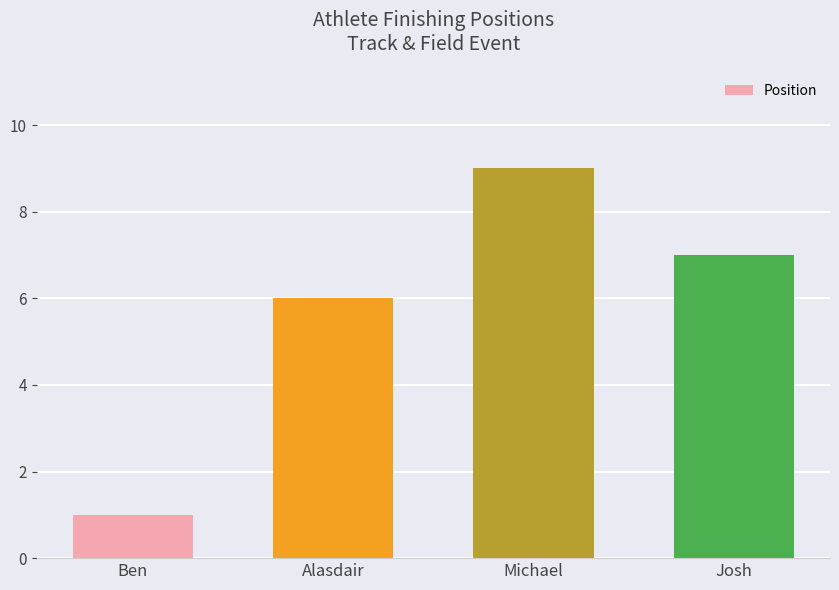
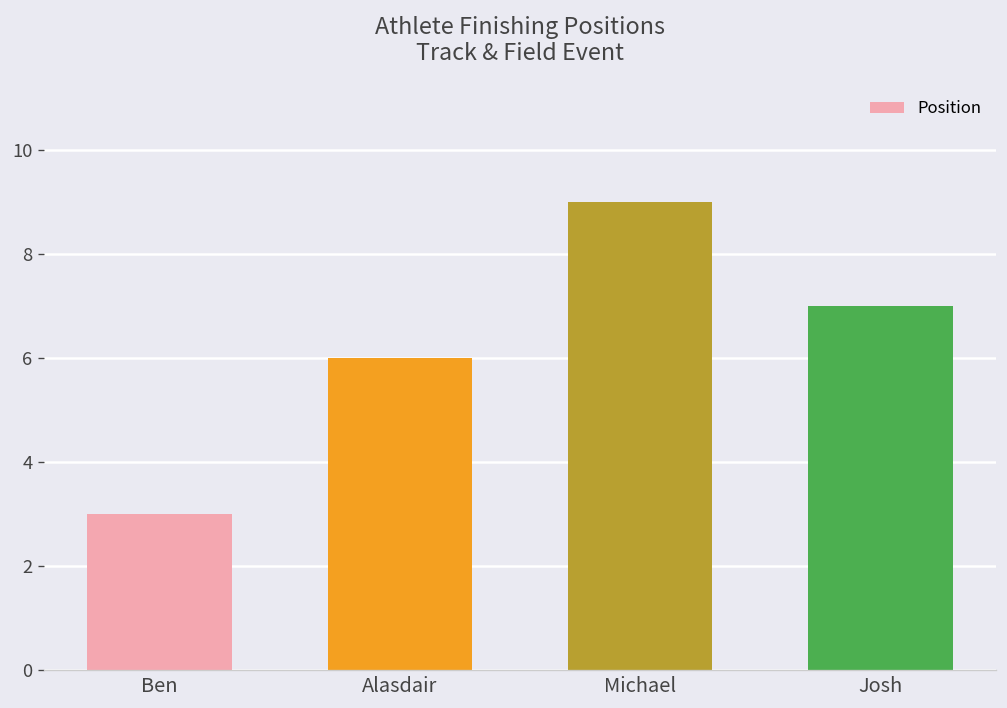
Ben: 1 -> 3
